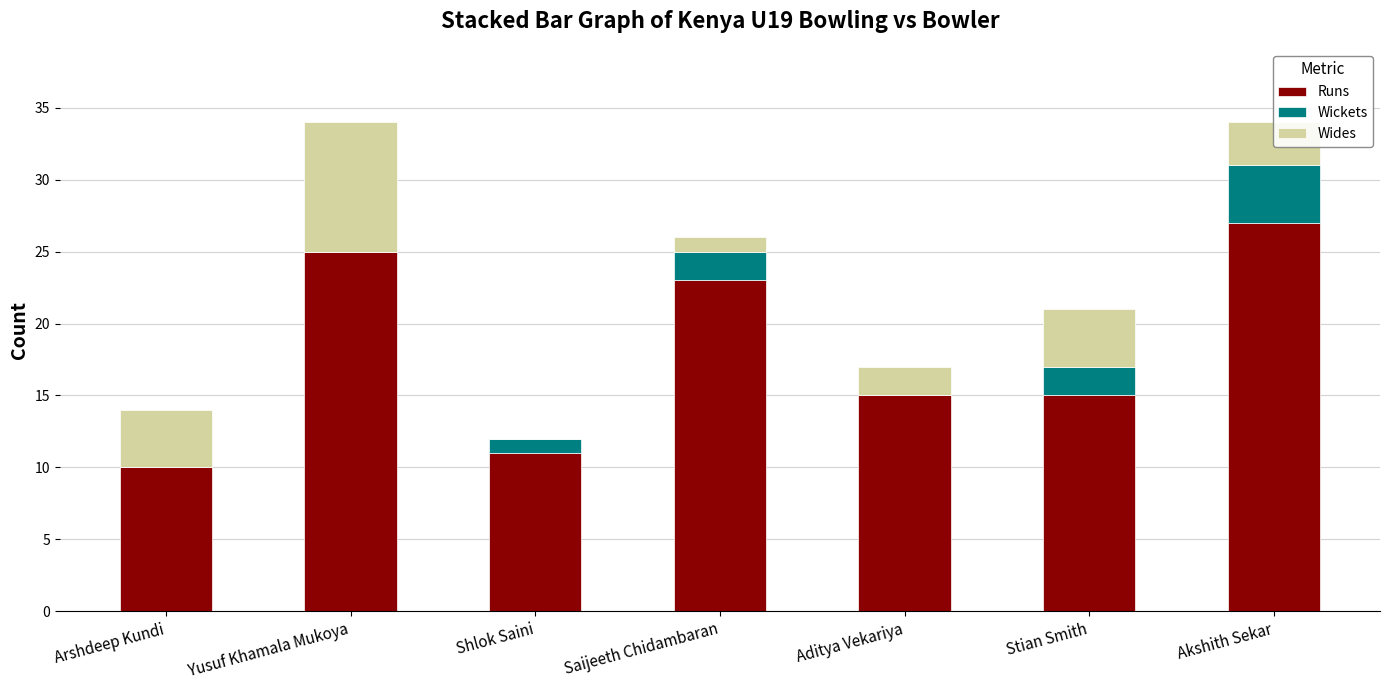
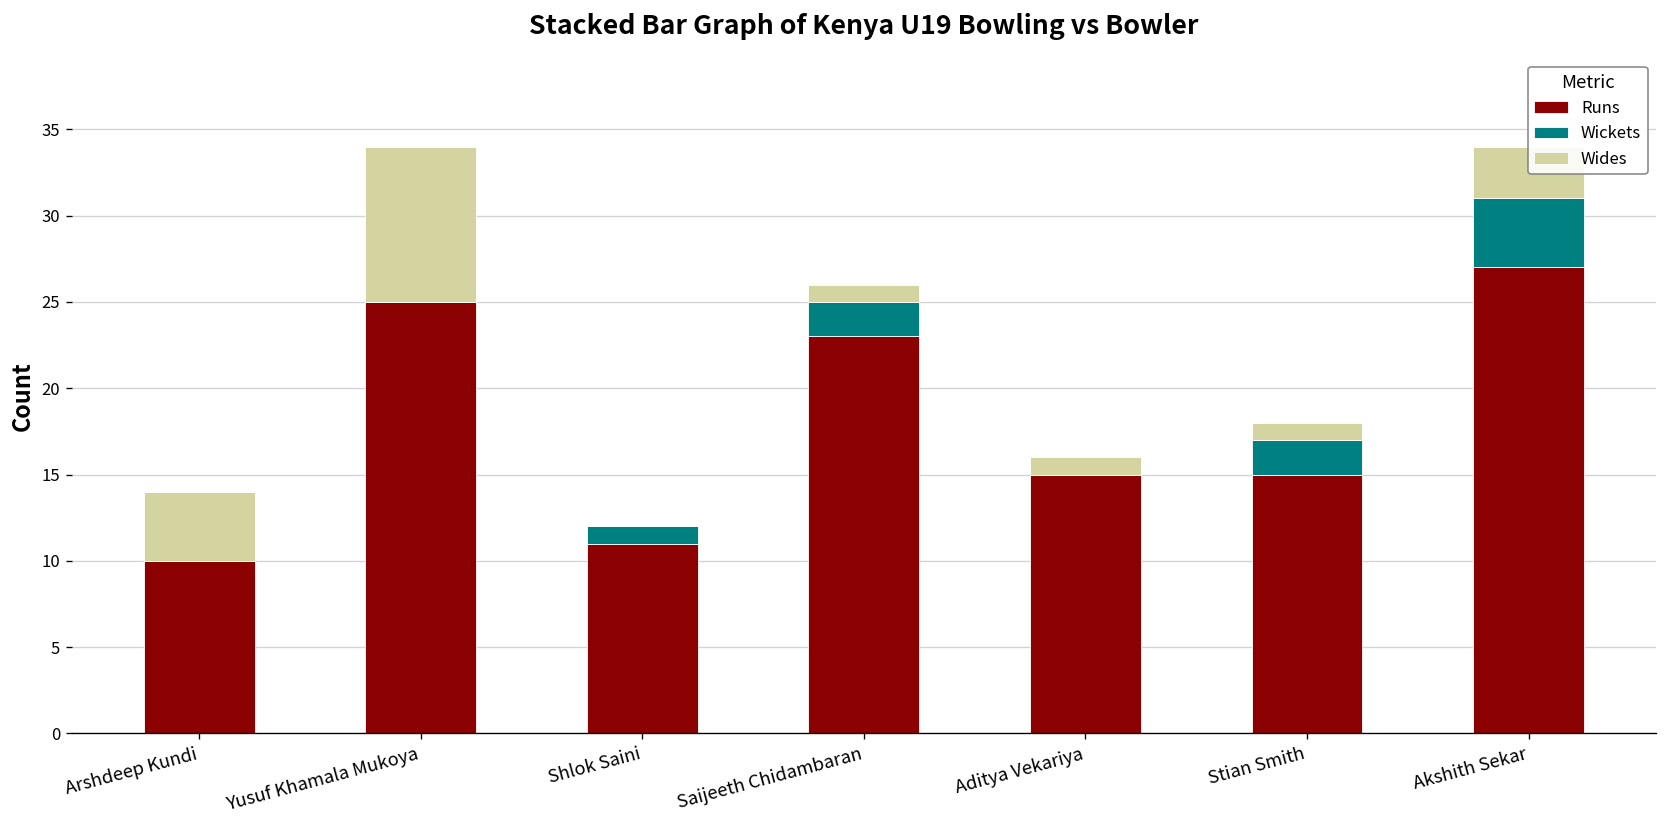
Wides, Aditya Vekariya: 2 -> 1
Wides, Stian Smith: 4 -> 1
